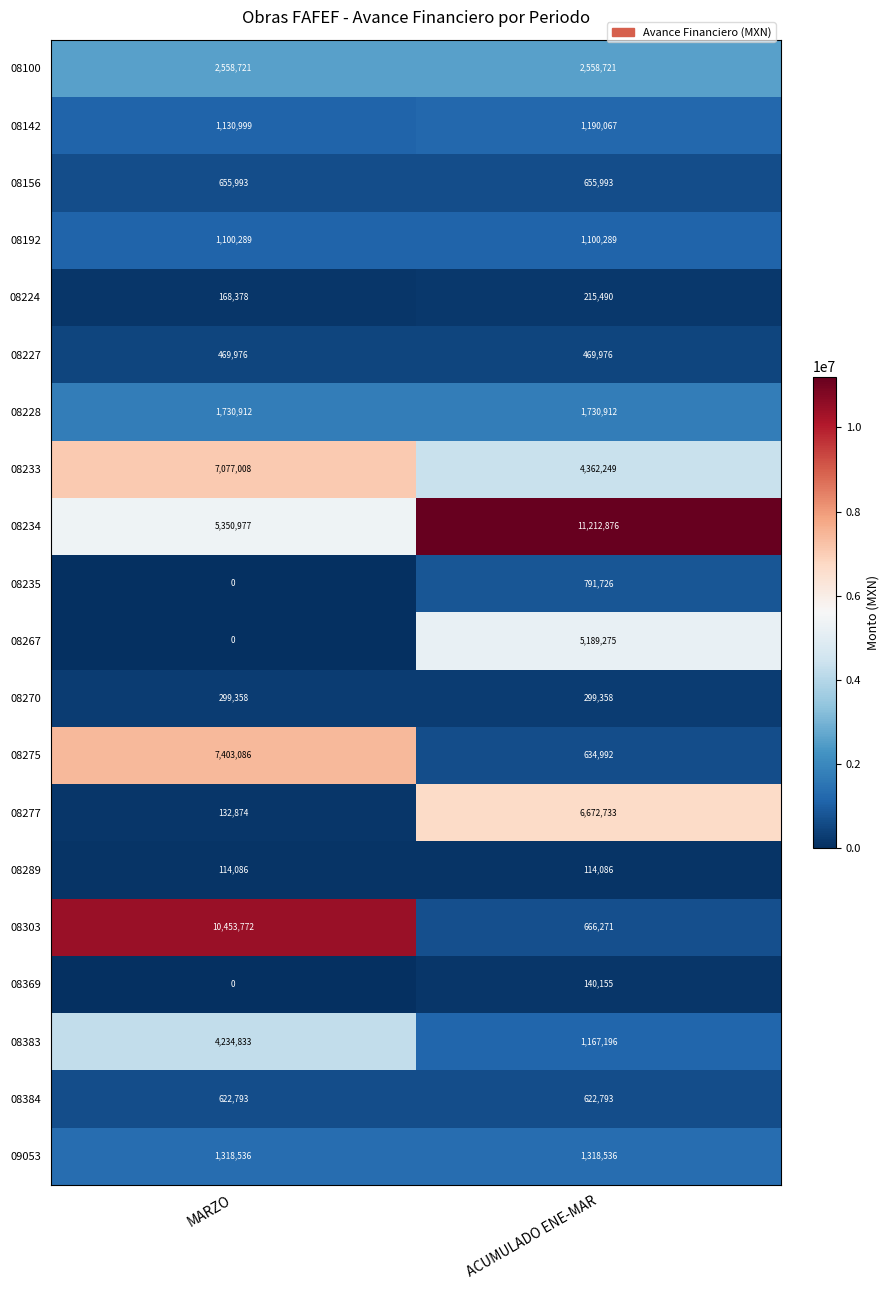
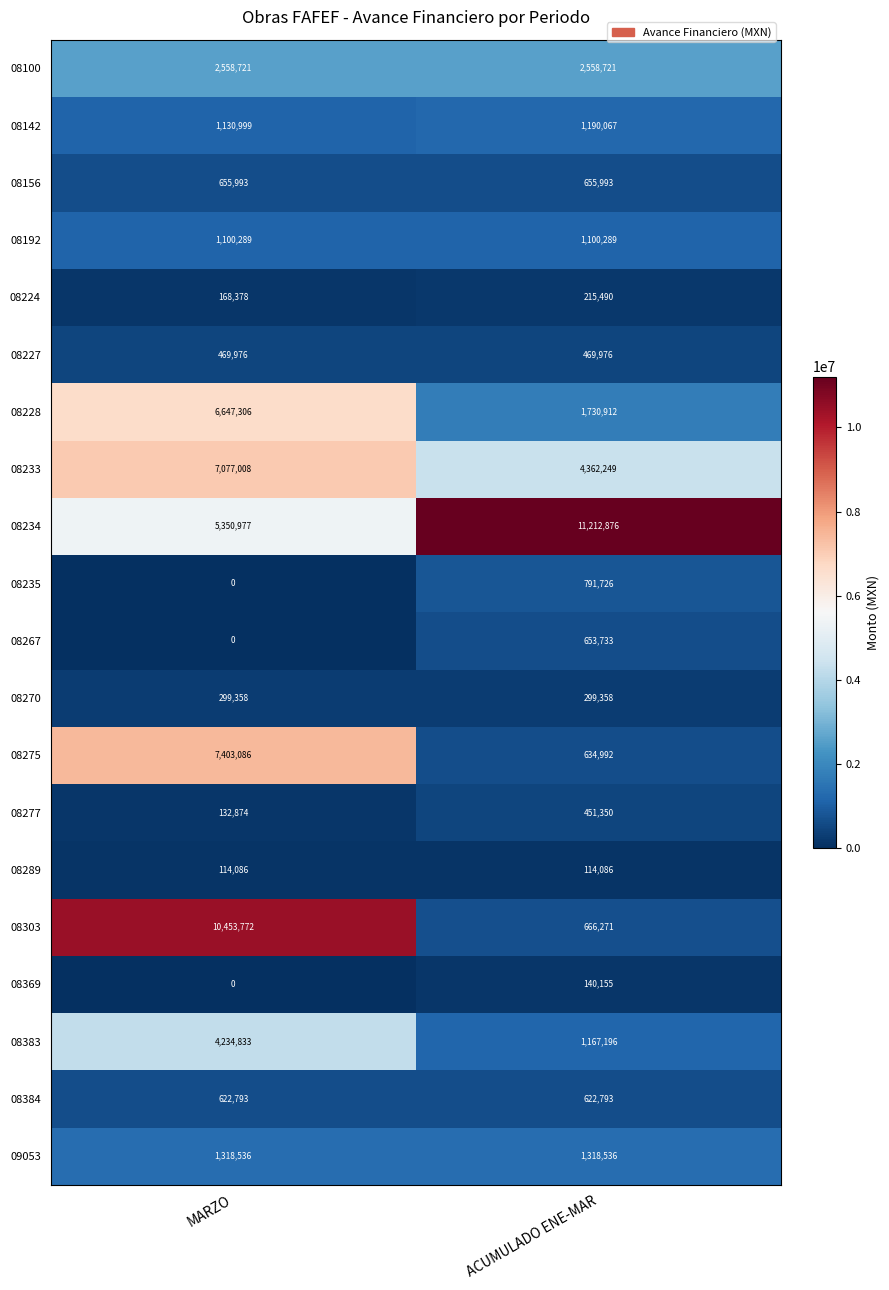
08228, MARZO: 1,730,912 -> 6,647,306
08267, ACUMULADO ENE-MAR: 5,189,275 -> 653,733
08277, ACUMULADO ENE-MAR: 6,672,733 -> 451,350
